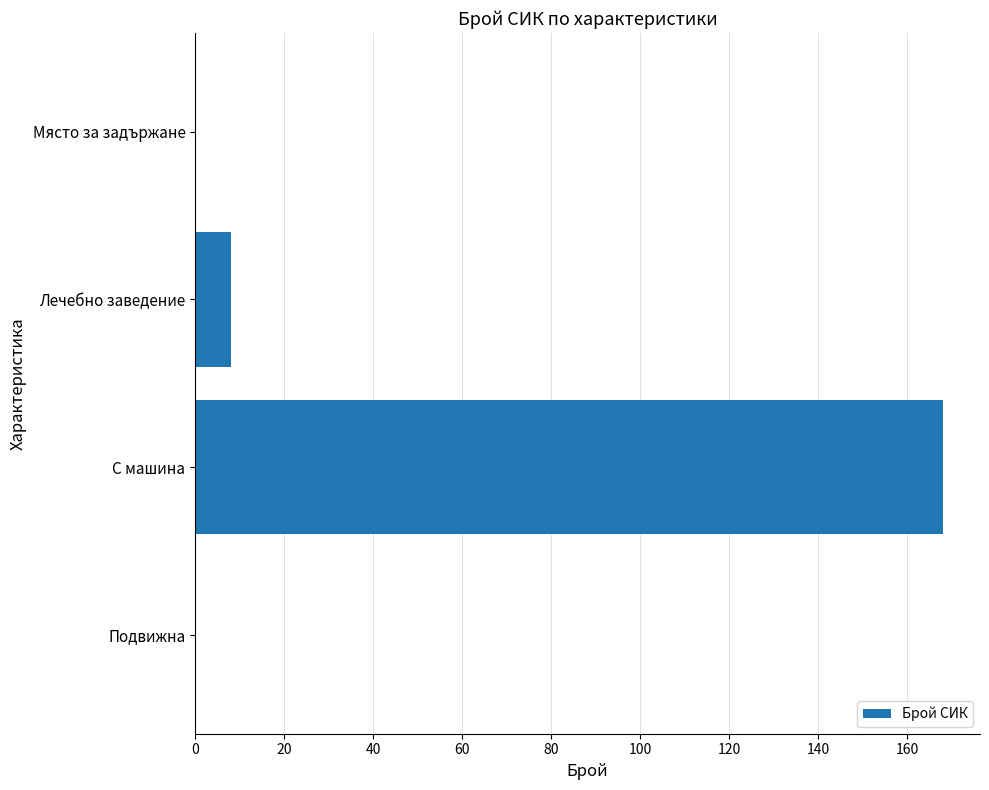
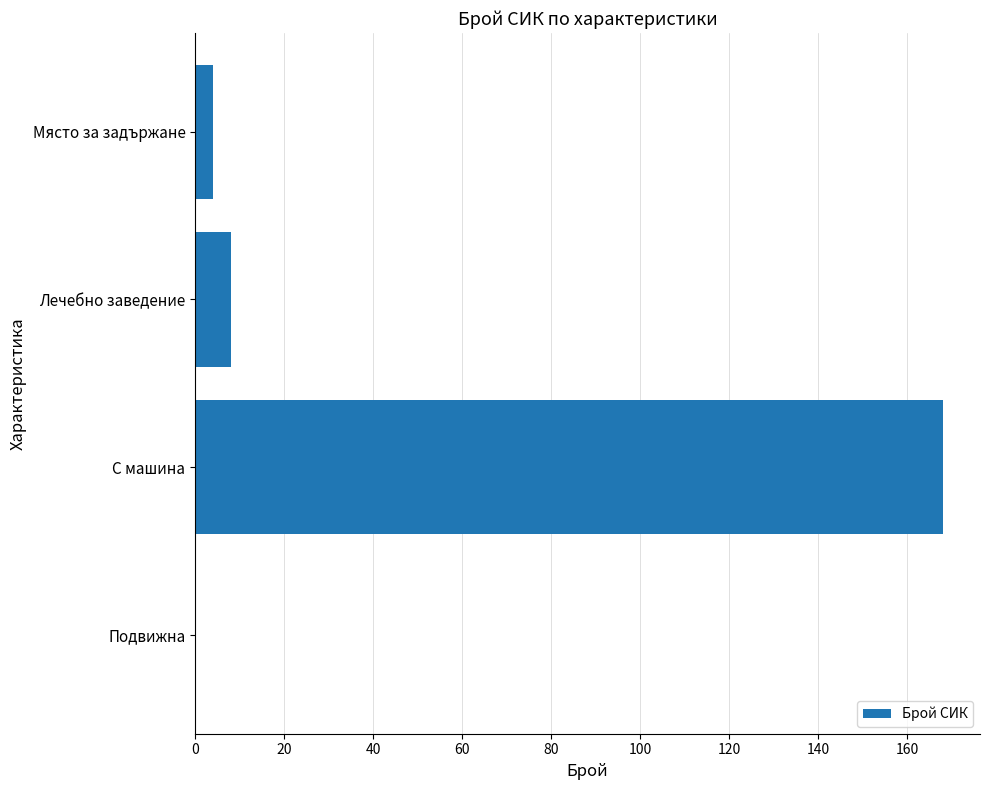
Място за задържане: 0 -> 4
